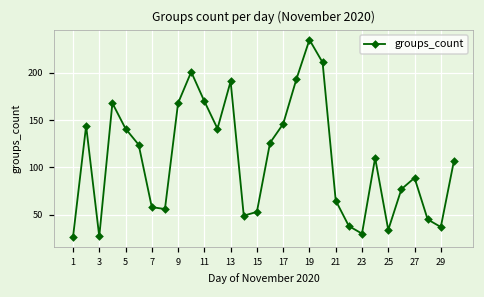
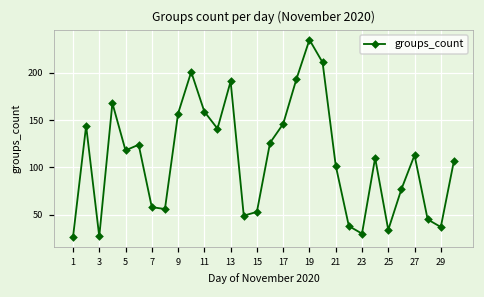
5: 140 -> 120
9: 170 -> 160
11: 170 -> 160
21: 70 -> 100
27: 90 -> 110
